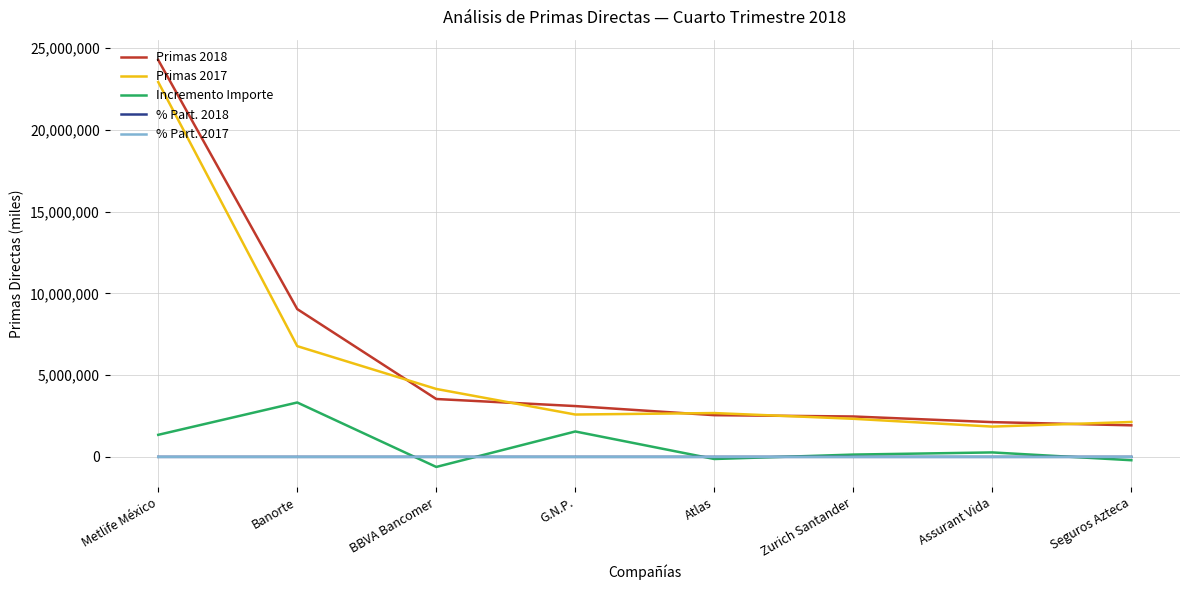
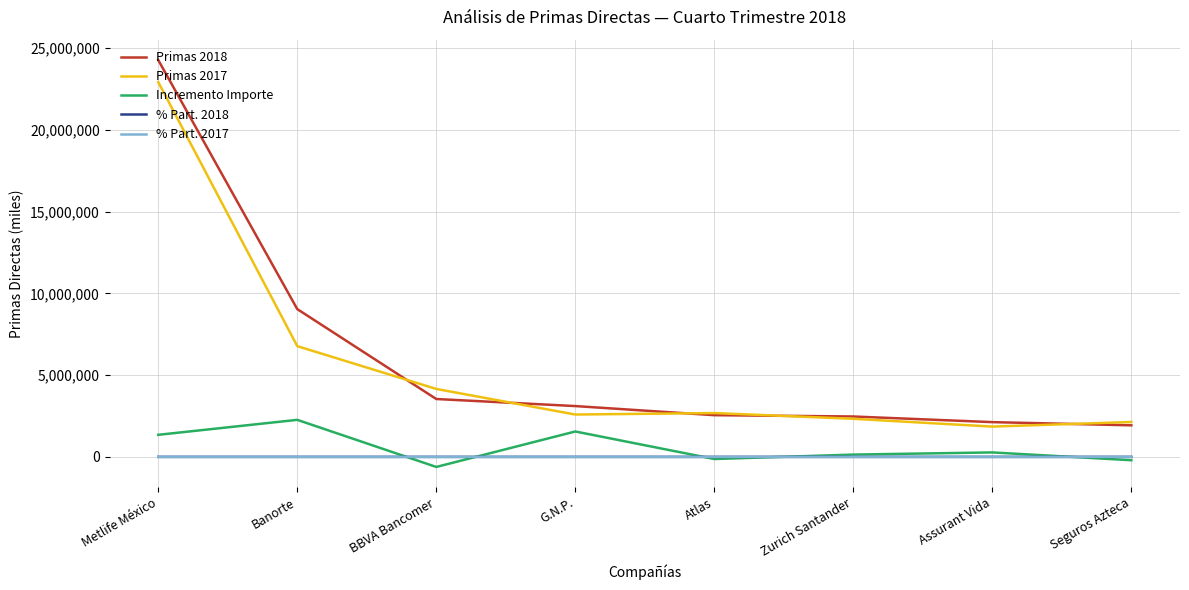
Incremento Importe, Banorte: 3,300,000 -> 2,300,000
